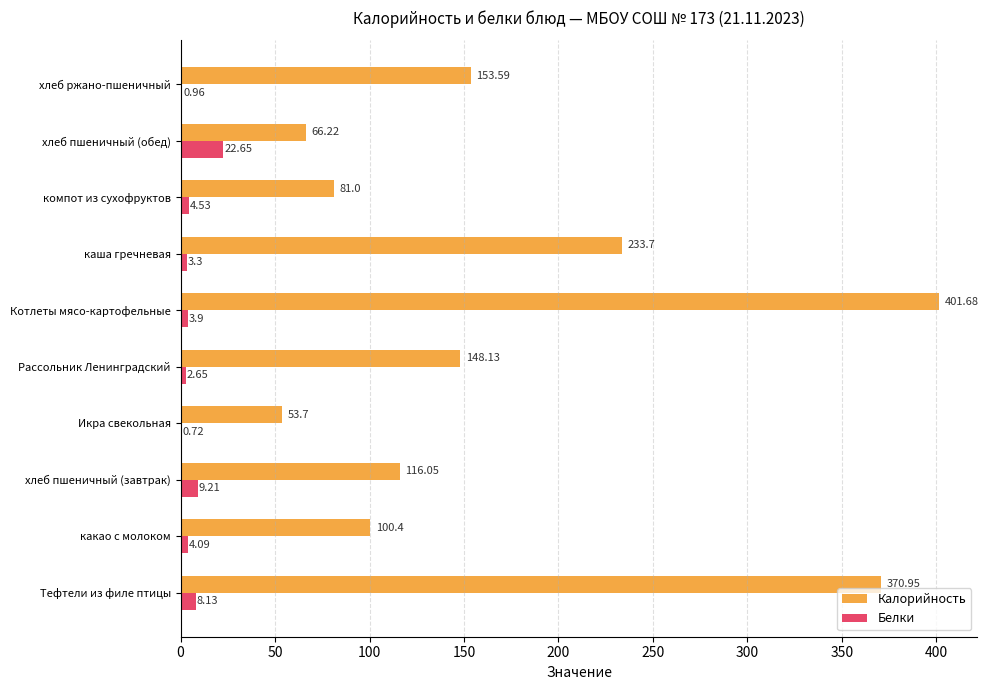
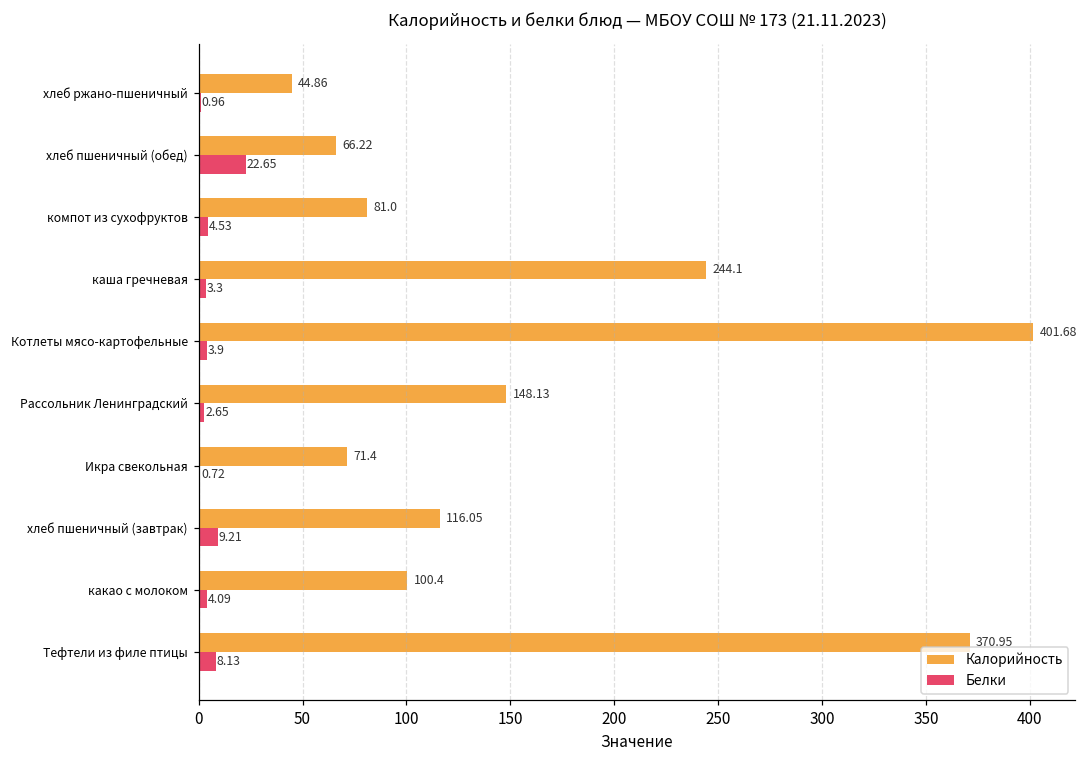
Калорийность, хлеб ржано-пшеничный: 153.59 -> 44.86
Калорийность, каша гречневая: 233.7 -> 244.1
Калорийность, Икра свекольная: 53.7 -> 71.4
